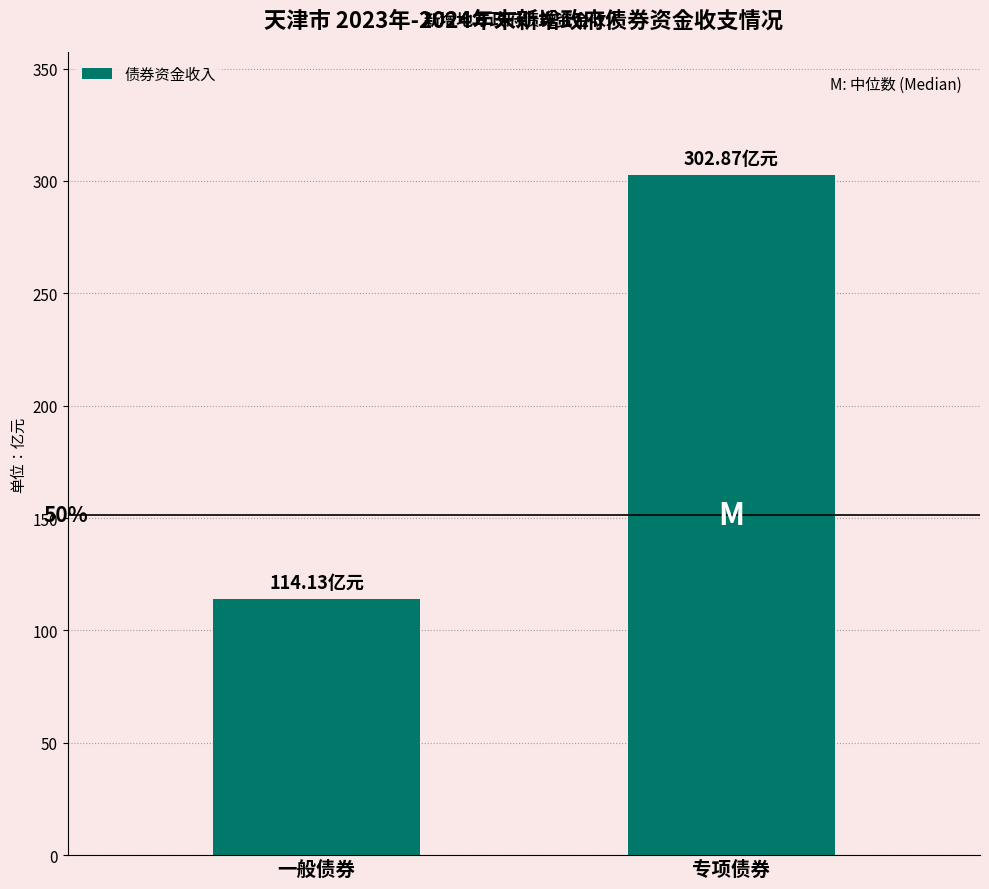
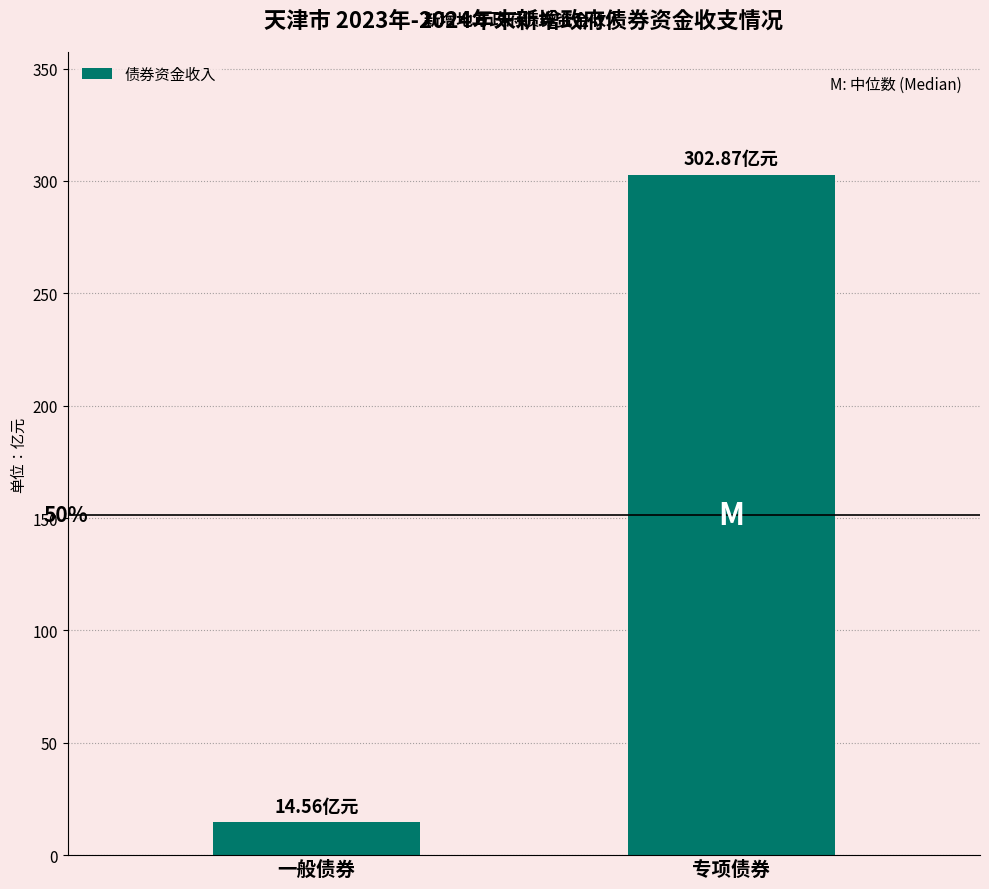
一般债券: 114.13 -> 14.56
